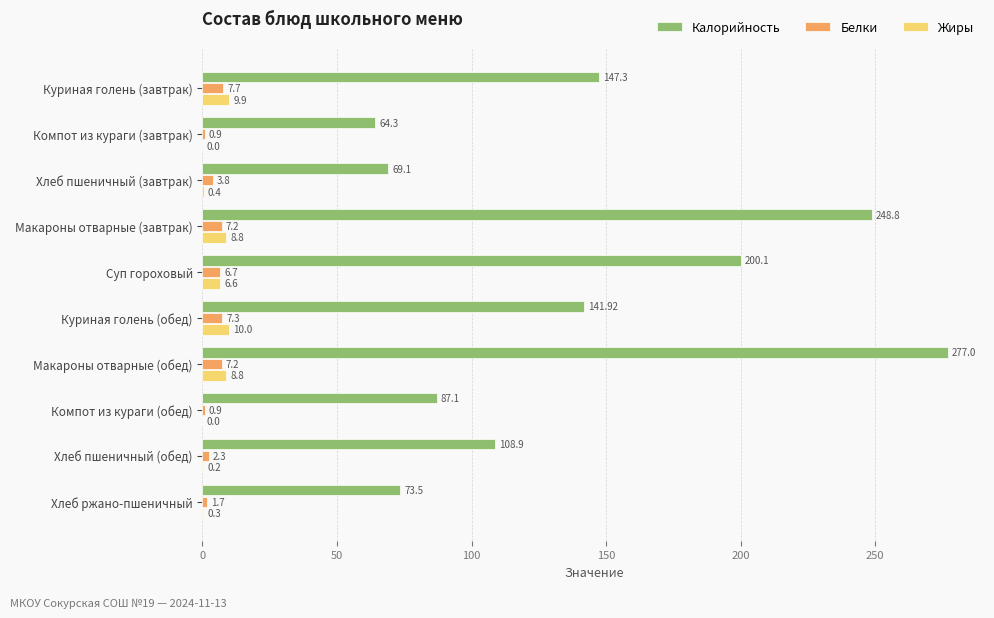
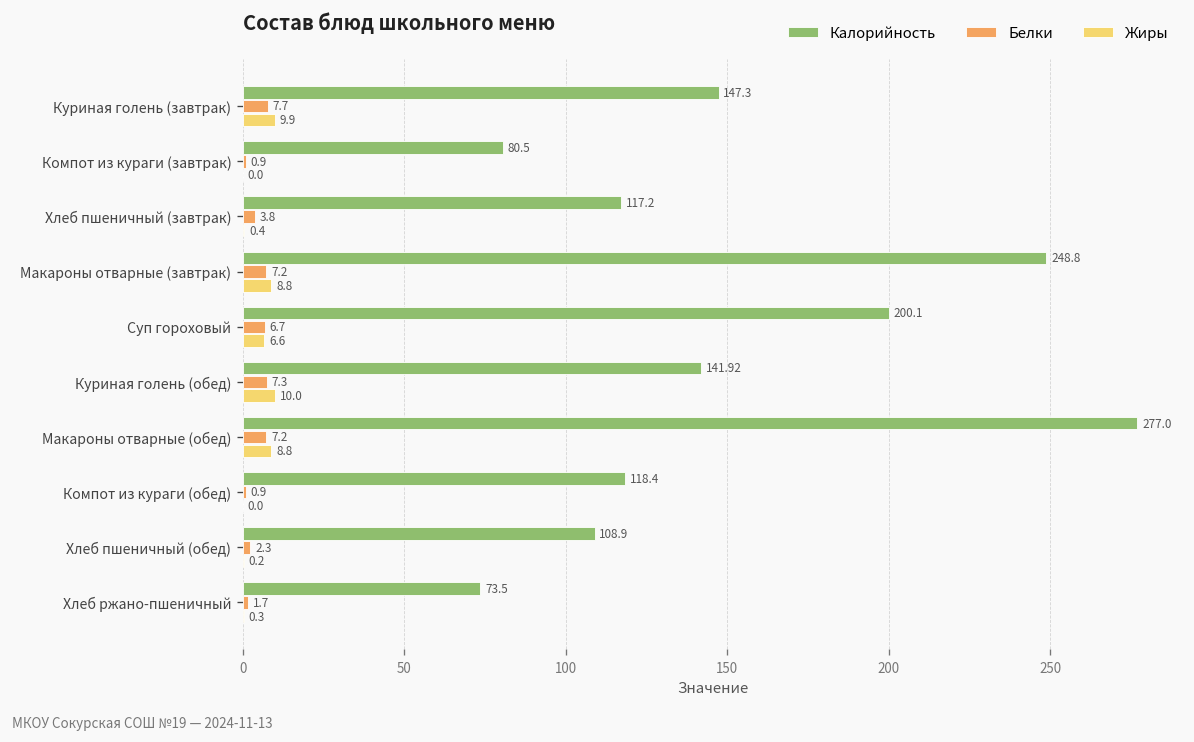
Калорийность, Компот из кураги (завтрак): 64.3 -> 80.5
Калорийность, Хлеб пшеничный (завтрак): 69.1 -> 117.2
Калорийность, Компот из кураги (обед): 87.1 -> 118.4
